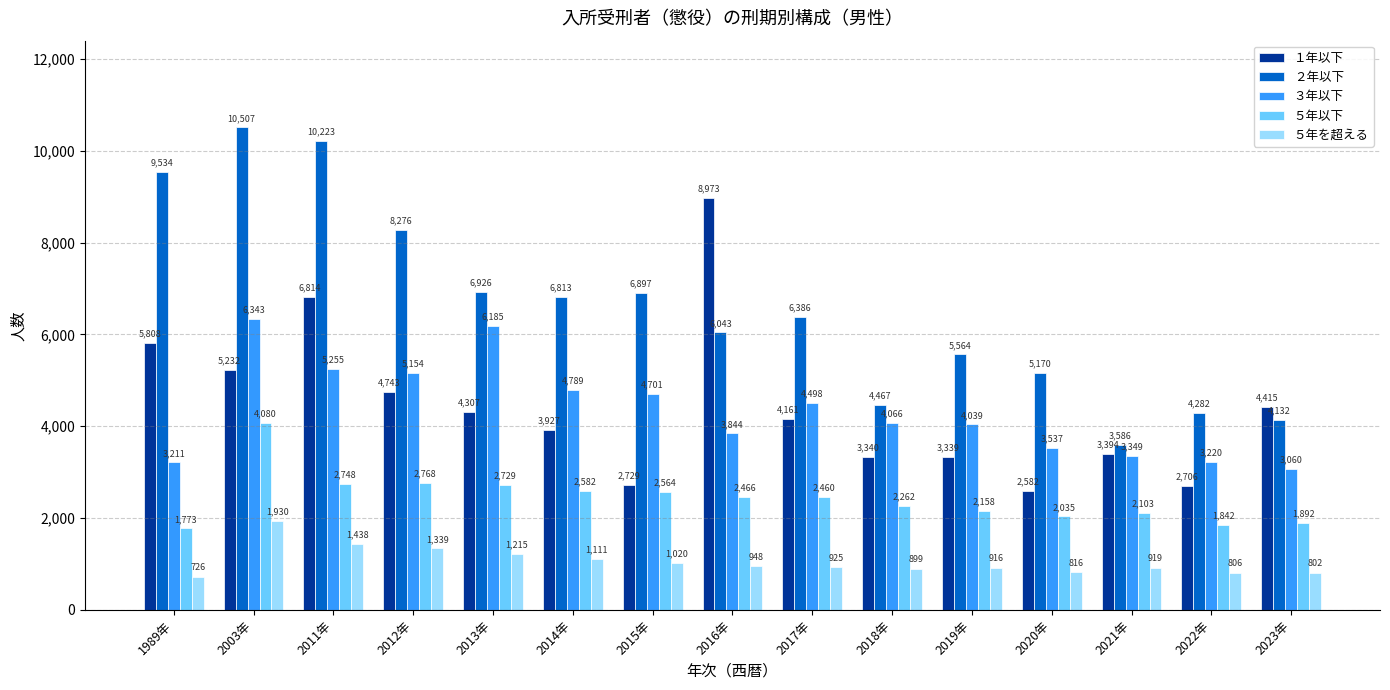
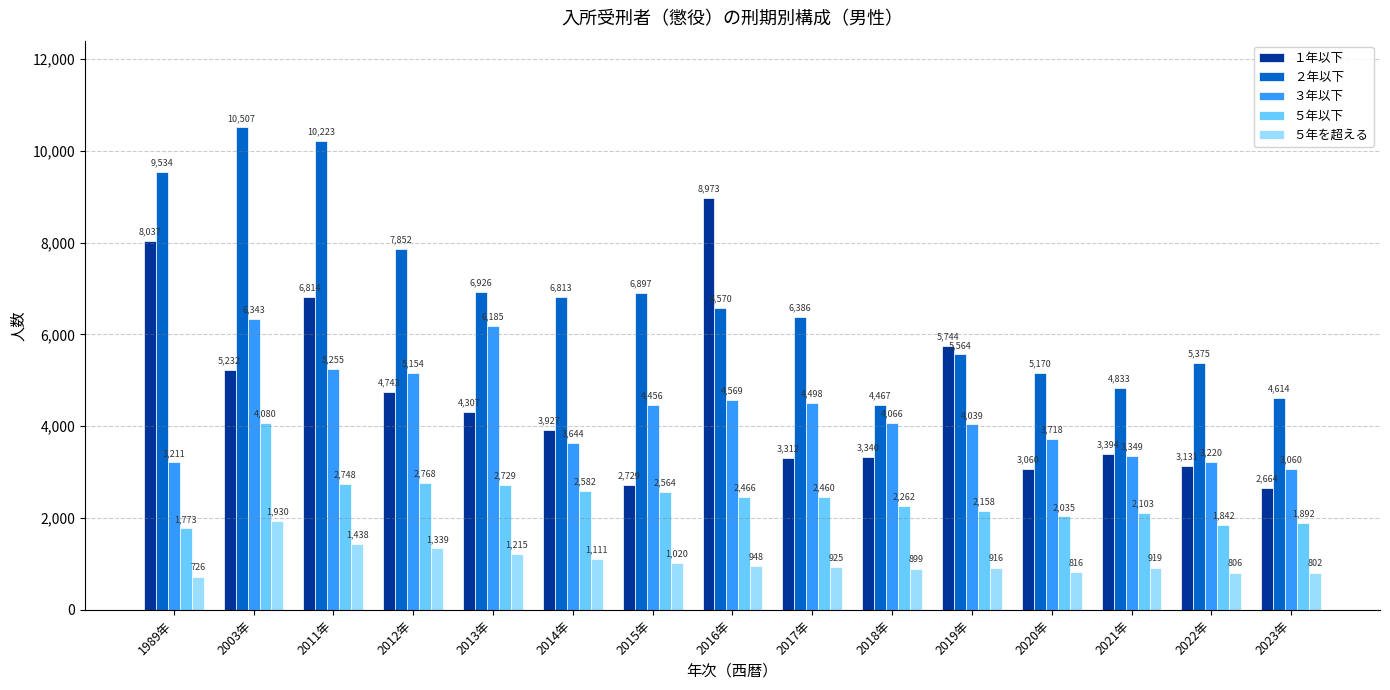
１年以下, 1989年: 5,808 -> 8,037
２年以下, 2012年: 8,276 -> 7,852
３年以下, 2014年: 4,789 -> 3,644
３年以下, 2015年: 4,701 -> 4,456
２年以下, 2016年: 6,043 -> 6,570
３年以下, 2016年: 3,844 -> 4,569
１年以下, 2017年: 4,161 -> 3,312
１年以下, 2019年: 3,339 -> 5,744
１年以下, 2020年: 2,582 -> 3,060
３年以下, 2020年: 3,537 -> 3,718
２年以下, 2021年: 3,586 -> 4,833
１年以下, 2022年: 2,706 -> 3,131
２年以下, 2022年: 4,282 -> 5,375
１年以下, 2023年: 4,415 -> 2,664
２年以下, 2023年: 4,132 -> 4,614
